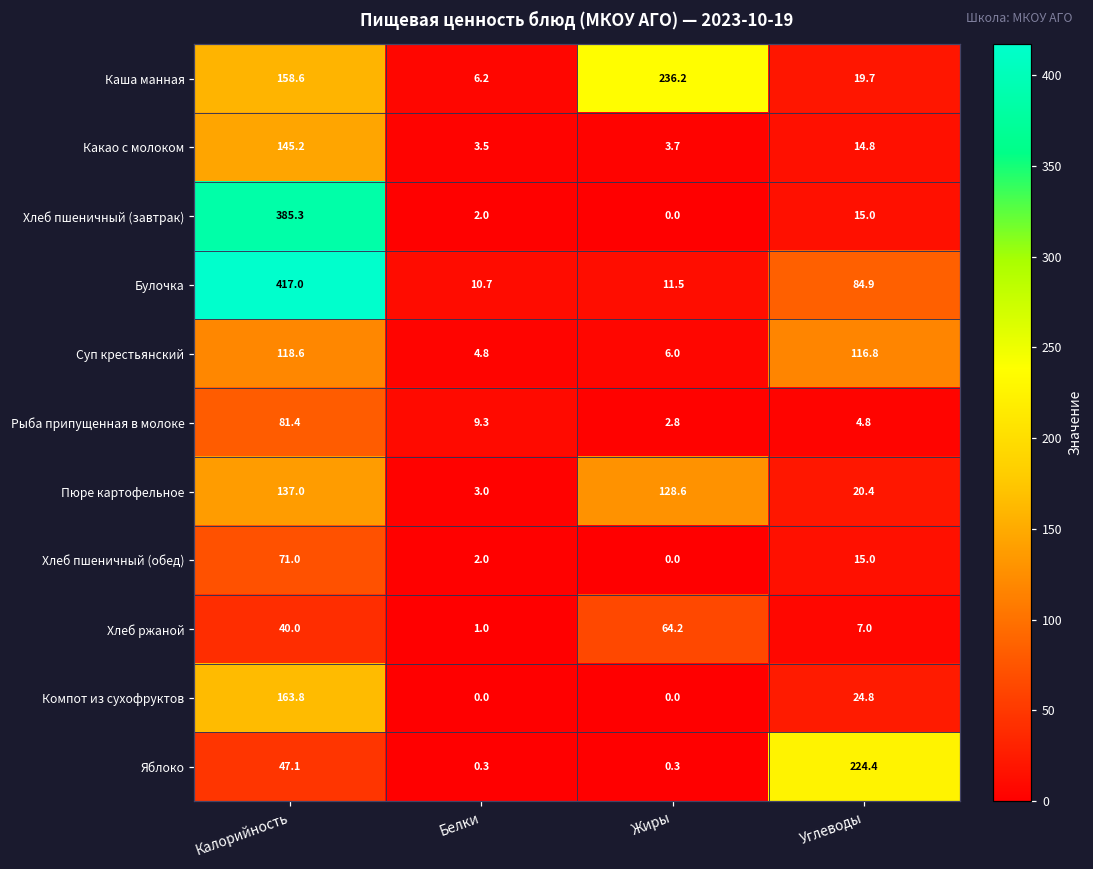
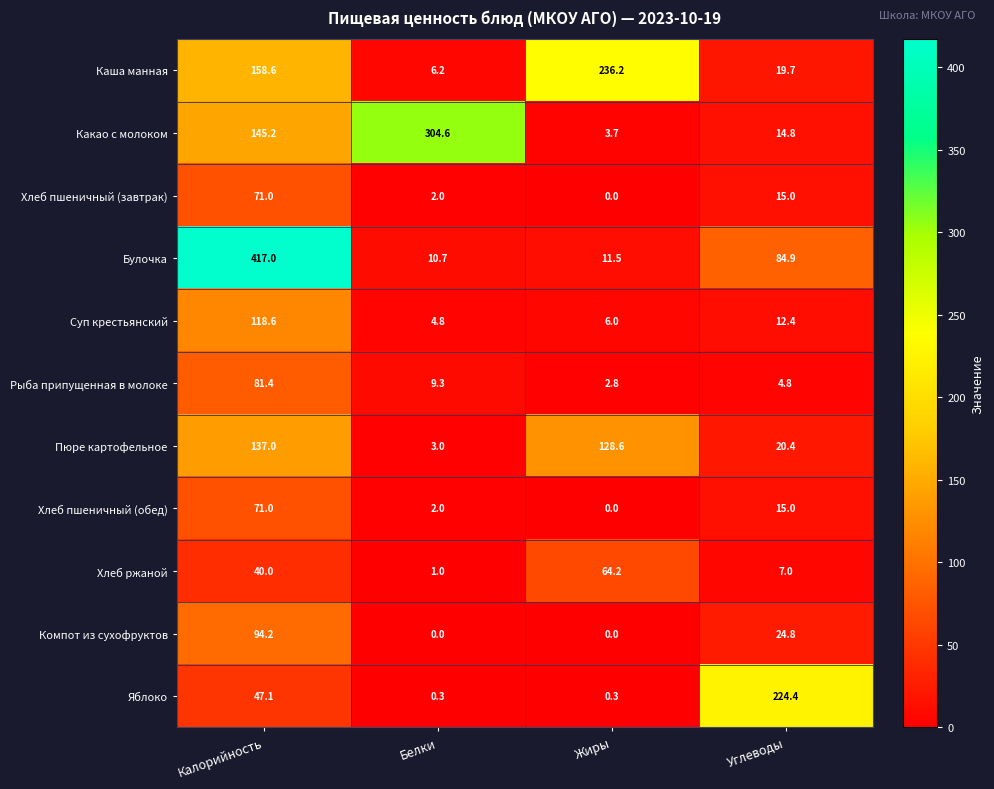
Какао с молоком, Белки: 3.5 -> 304.6
Хлеб пшеничный (завтрак), Калорийность: 385.3 -> 71.0
Суп крестьянский, Углеводы: 116.8 -> 12.4
Компот из сухофруктов, Калорийность: 163.8 -> 94.2
